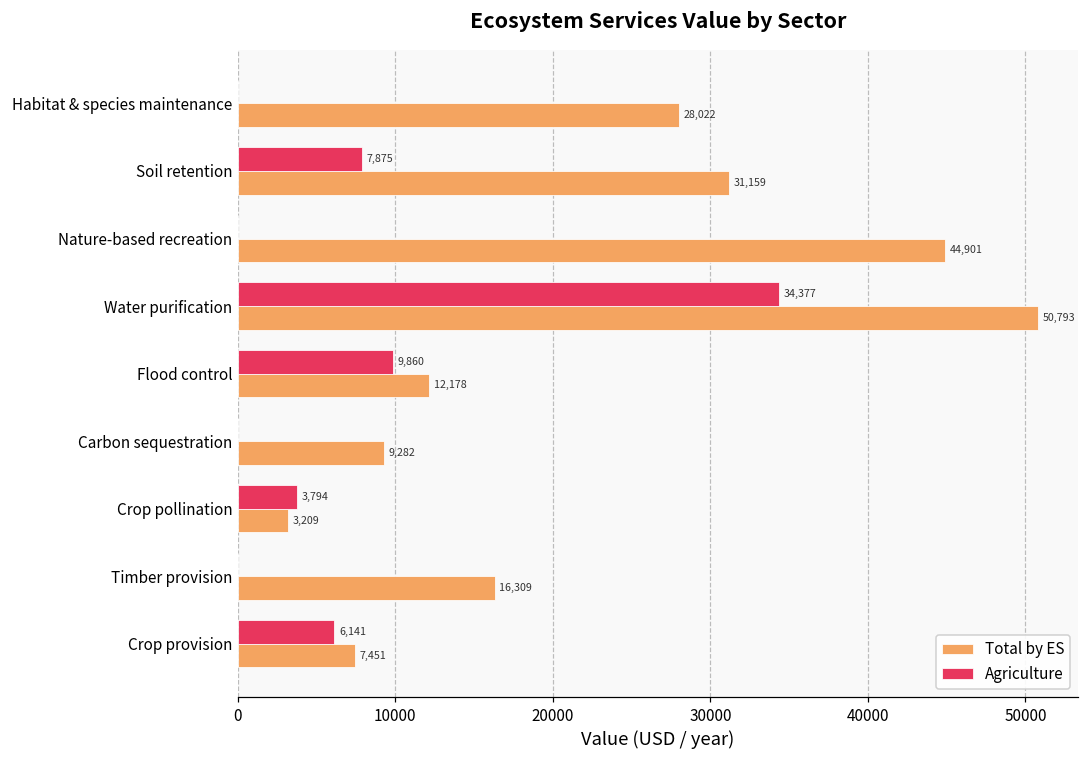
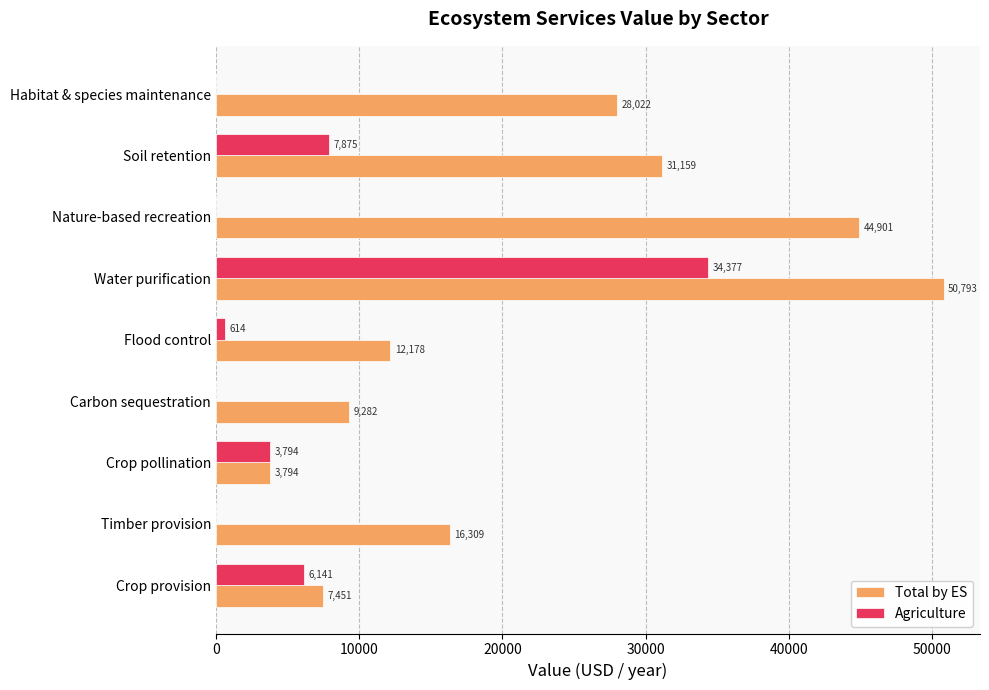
Agriculture, Flood control: 9,860 -> 614
Total by ES, Crop pollination: 3,209 -> 3,794
